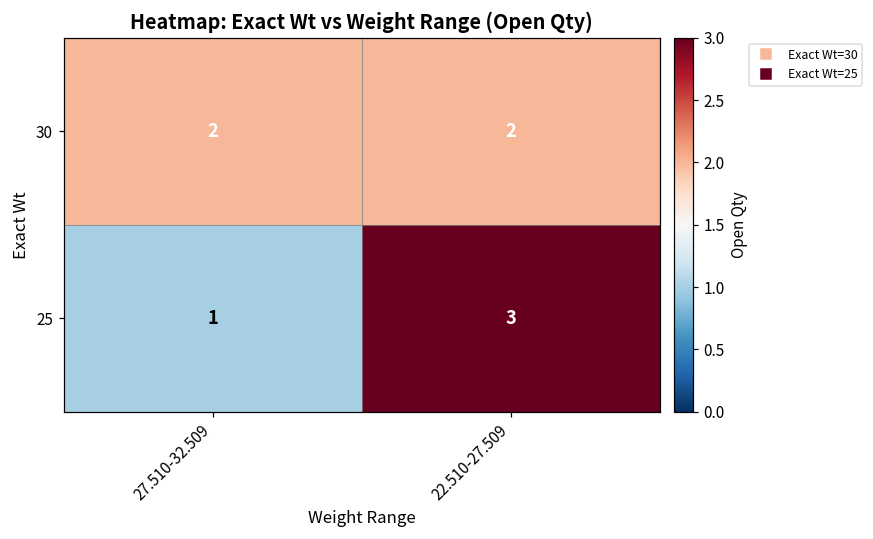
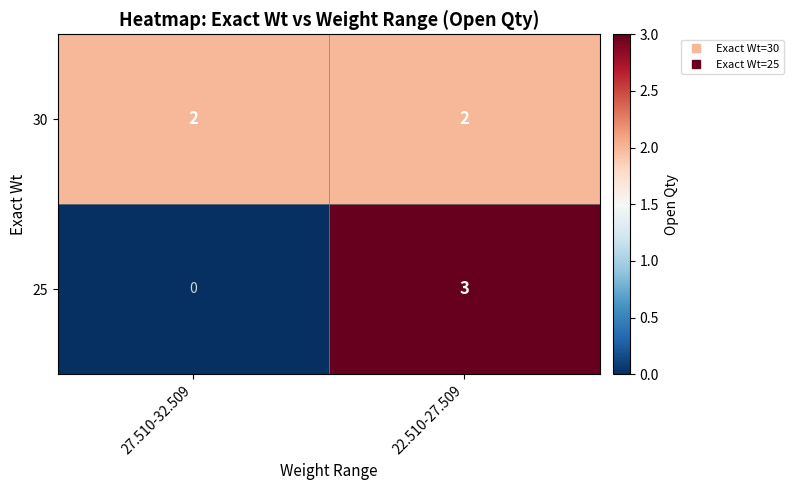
25, 27.510-32.509: 1 -> 0
